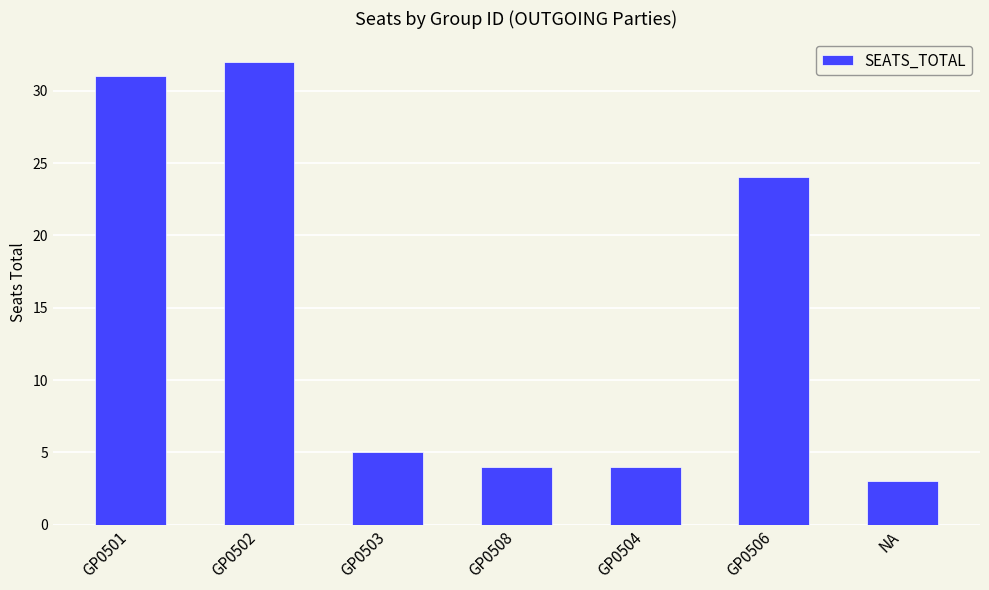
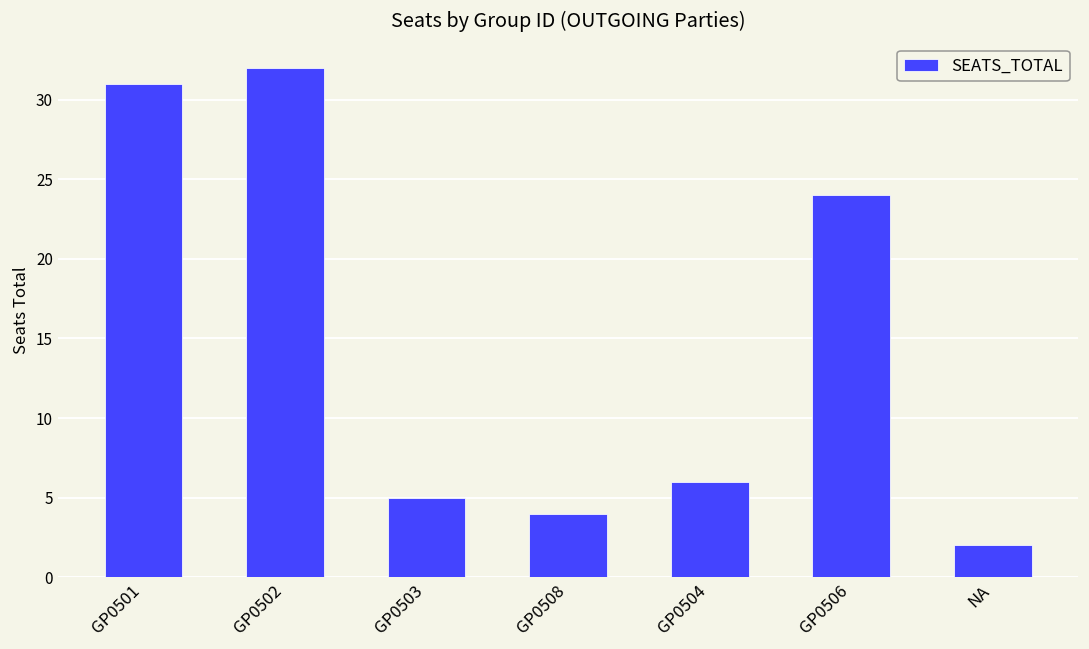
GP0504: 4 -> 6
NA: 3 -> 2
